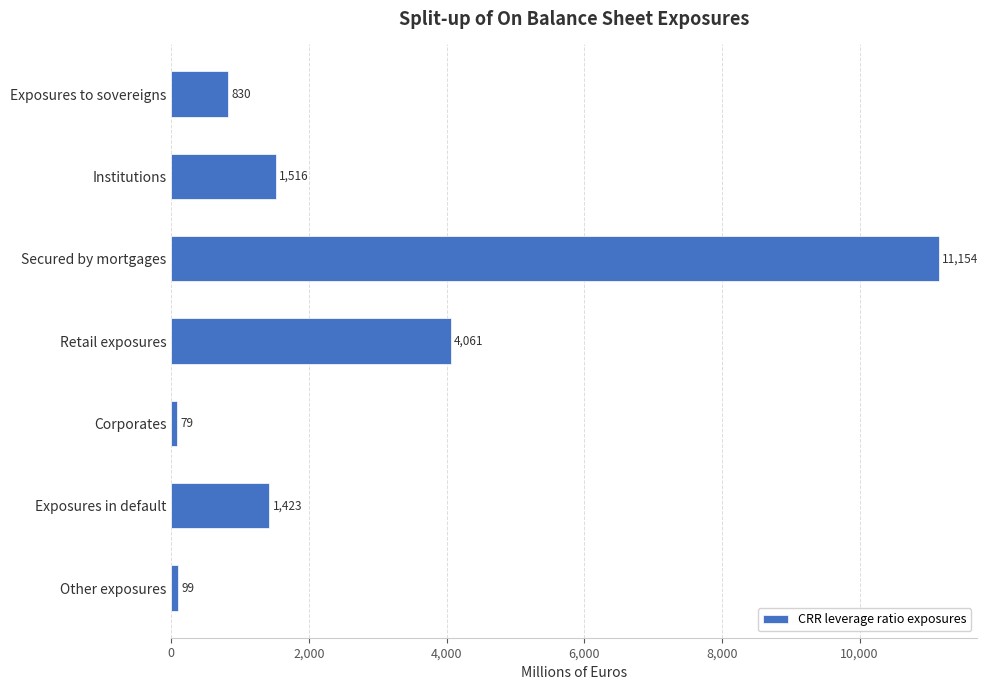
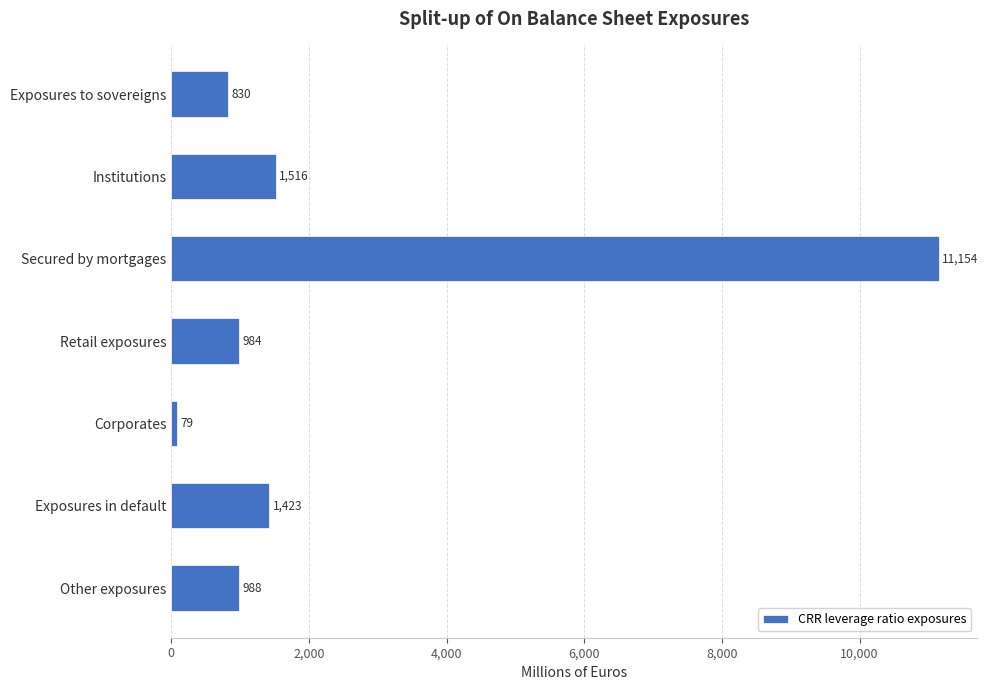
Retail exposures: 4,061 -> 984
Other exposures: 99 -> 988
